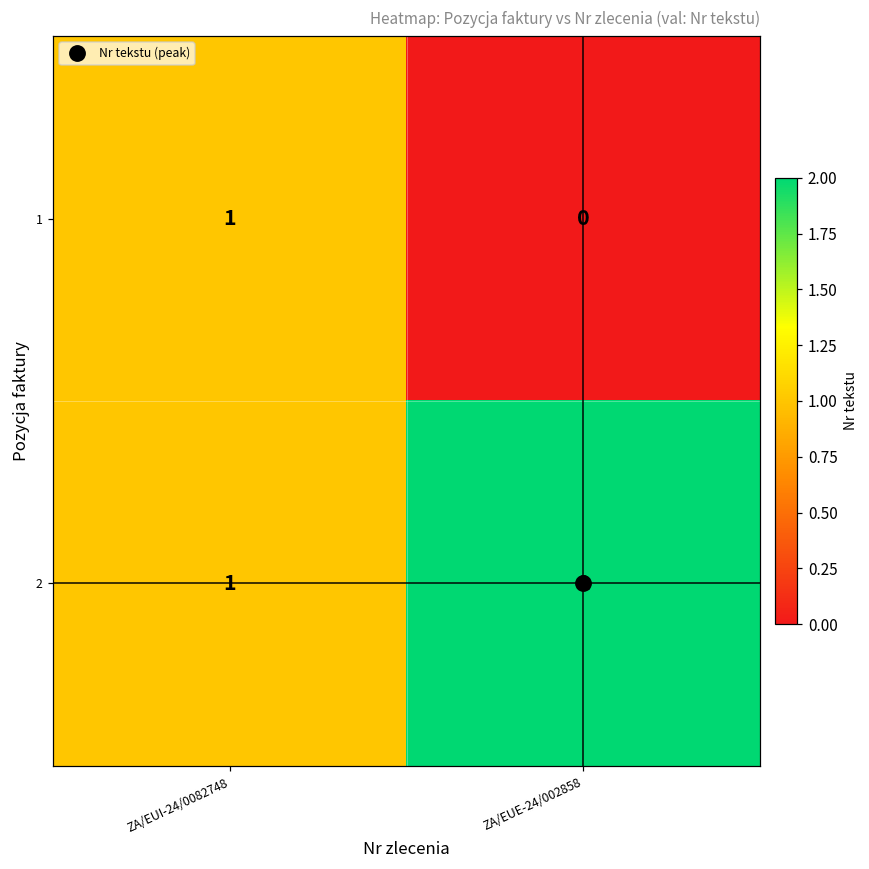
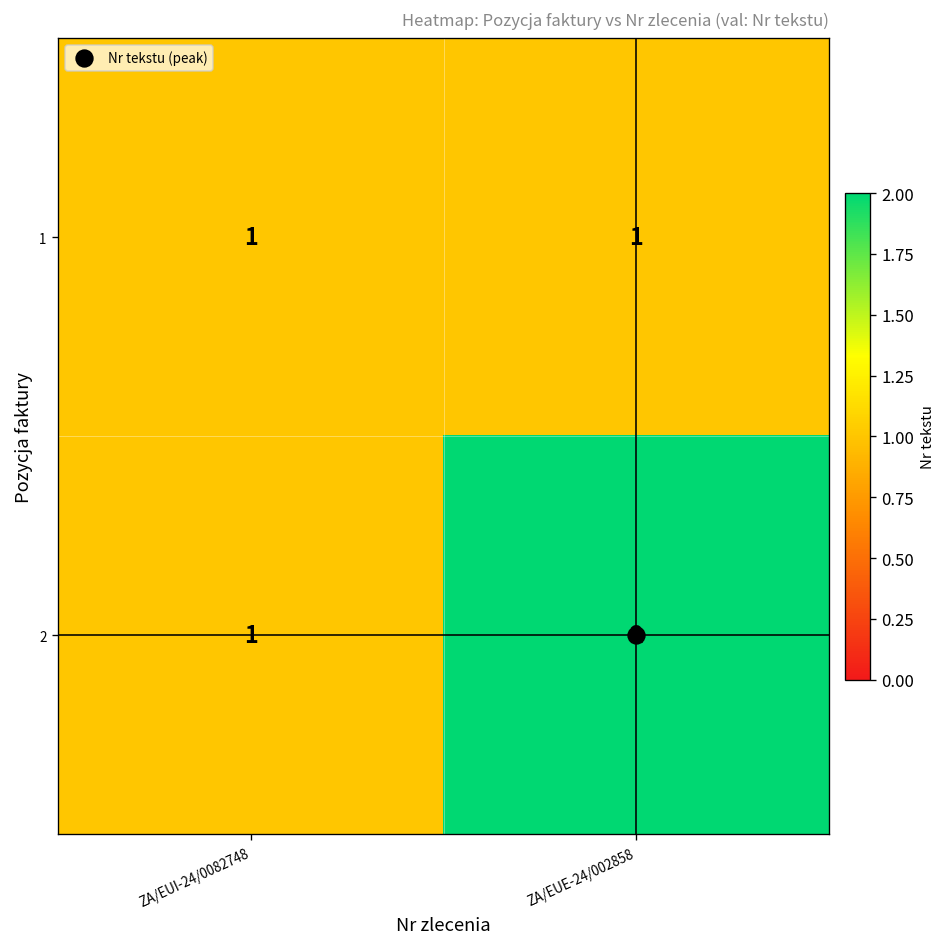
1, ZA/EUE-24/002858: 0 -> 1
